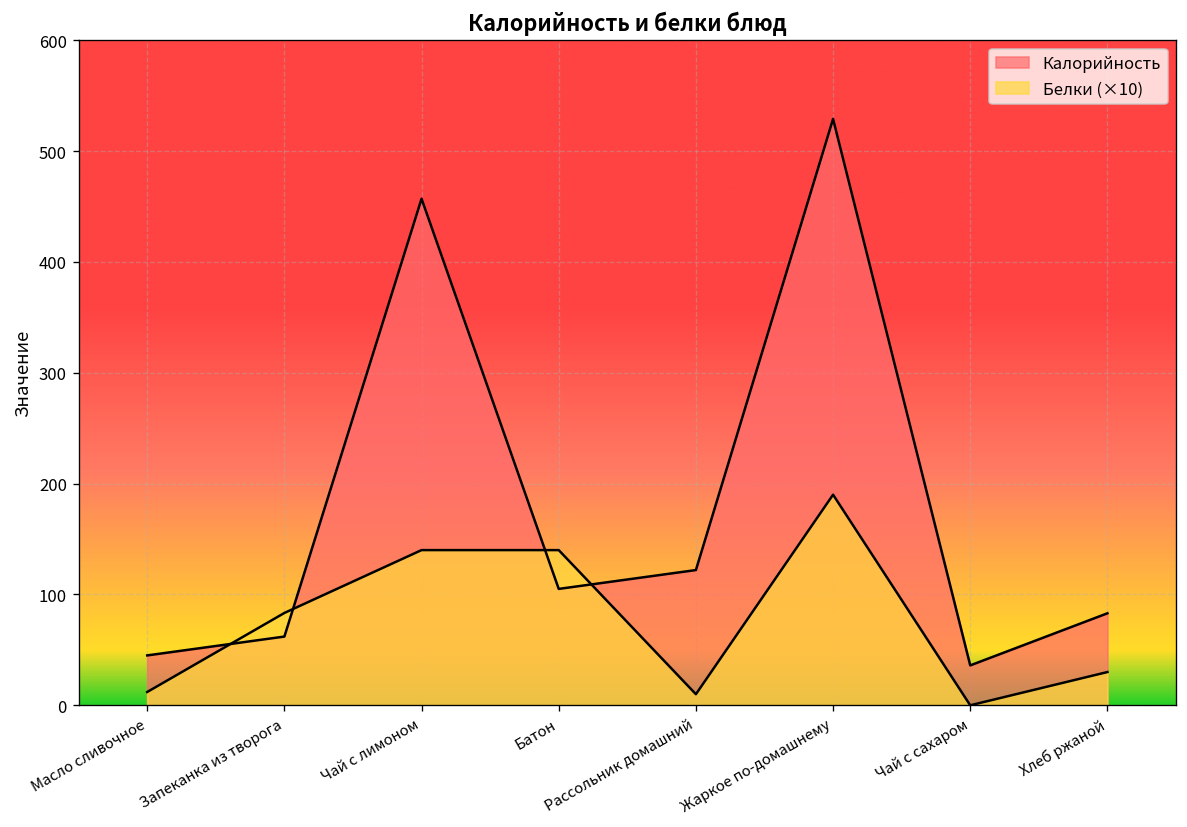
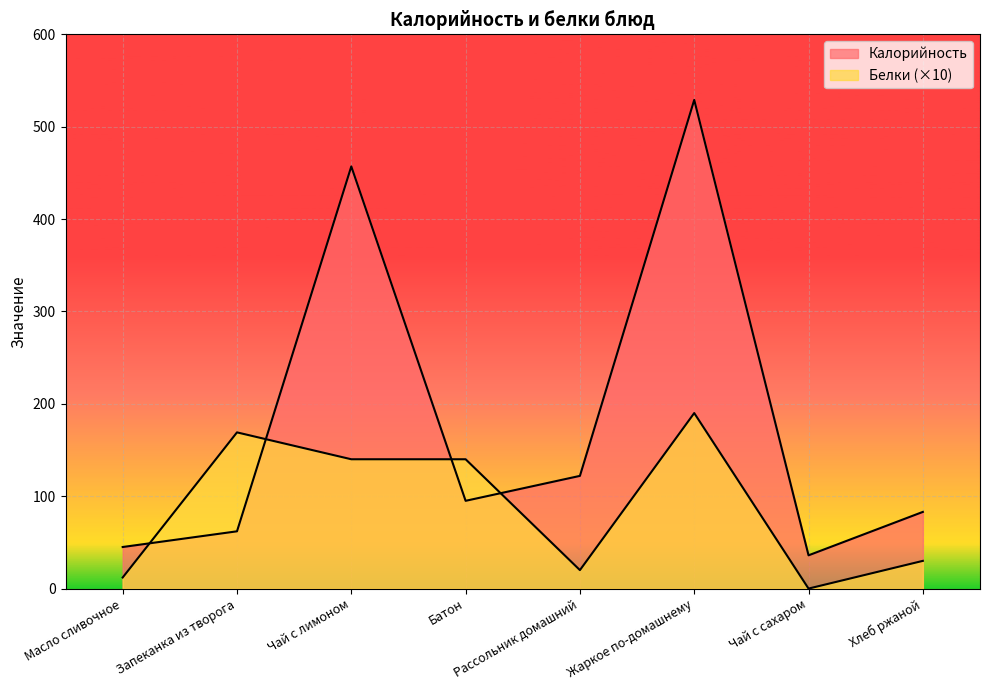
Белки (×10), Запеканка из творога: 80 -> 170
Калорийность, Батон: 110 -> 100
Белки (×10), Рассольник домашний: 10 -> 20
